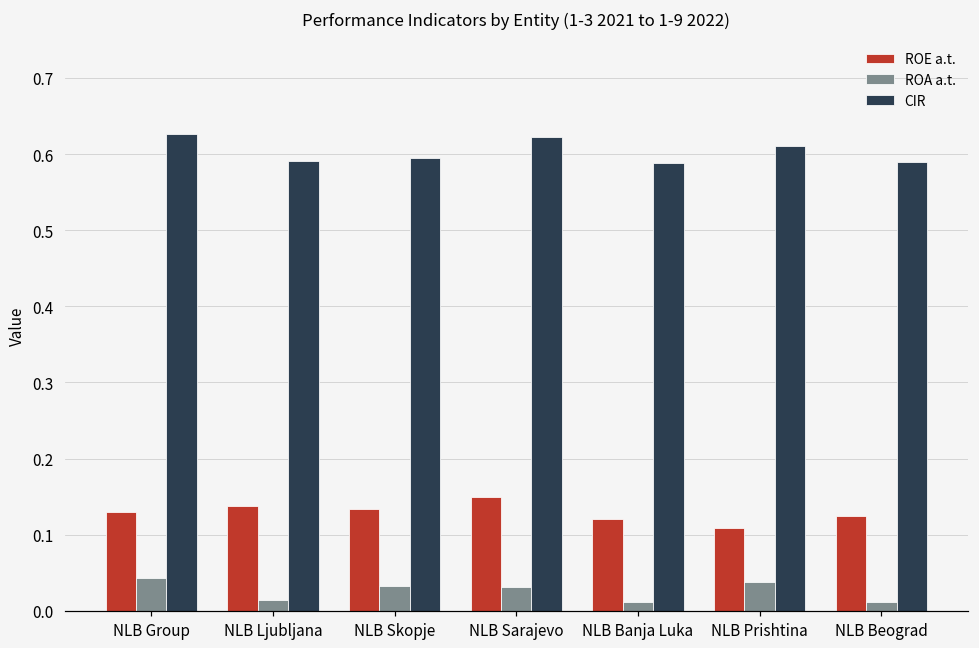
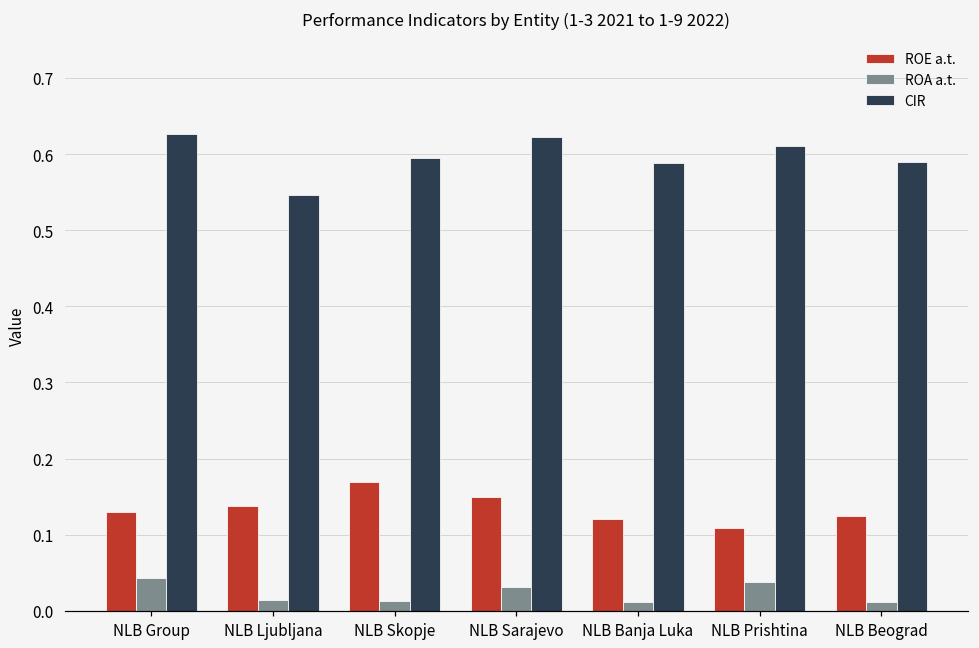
CIR, NLB Ljubljana: 0.59 -> 0.55
ROE a.t., NLB Skopje: 0.13 -> 0.17
ROA a.t., NLB Skopje: 0.03 -> 0.01
